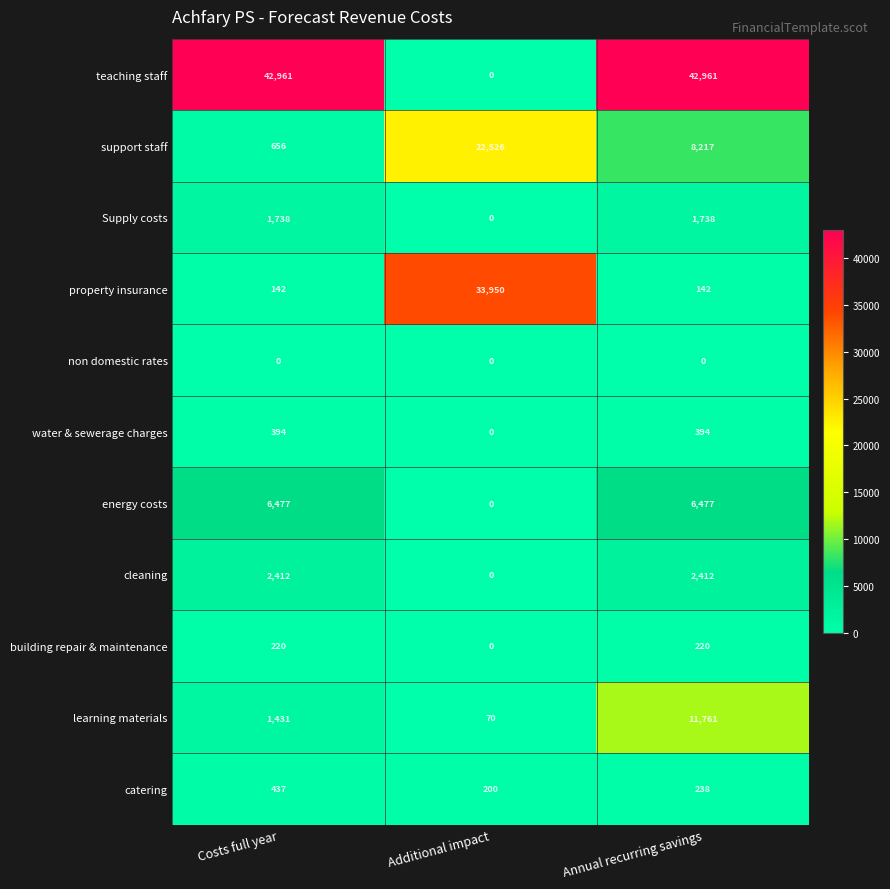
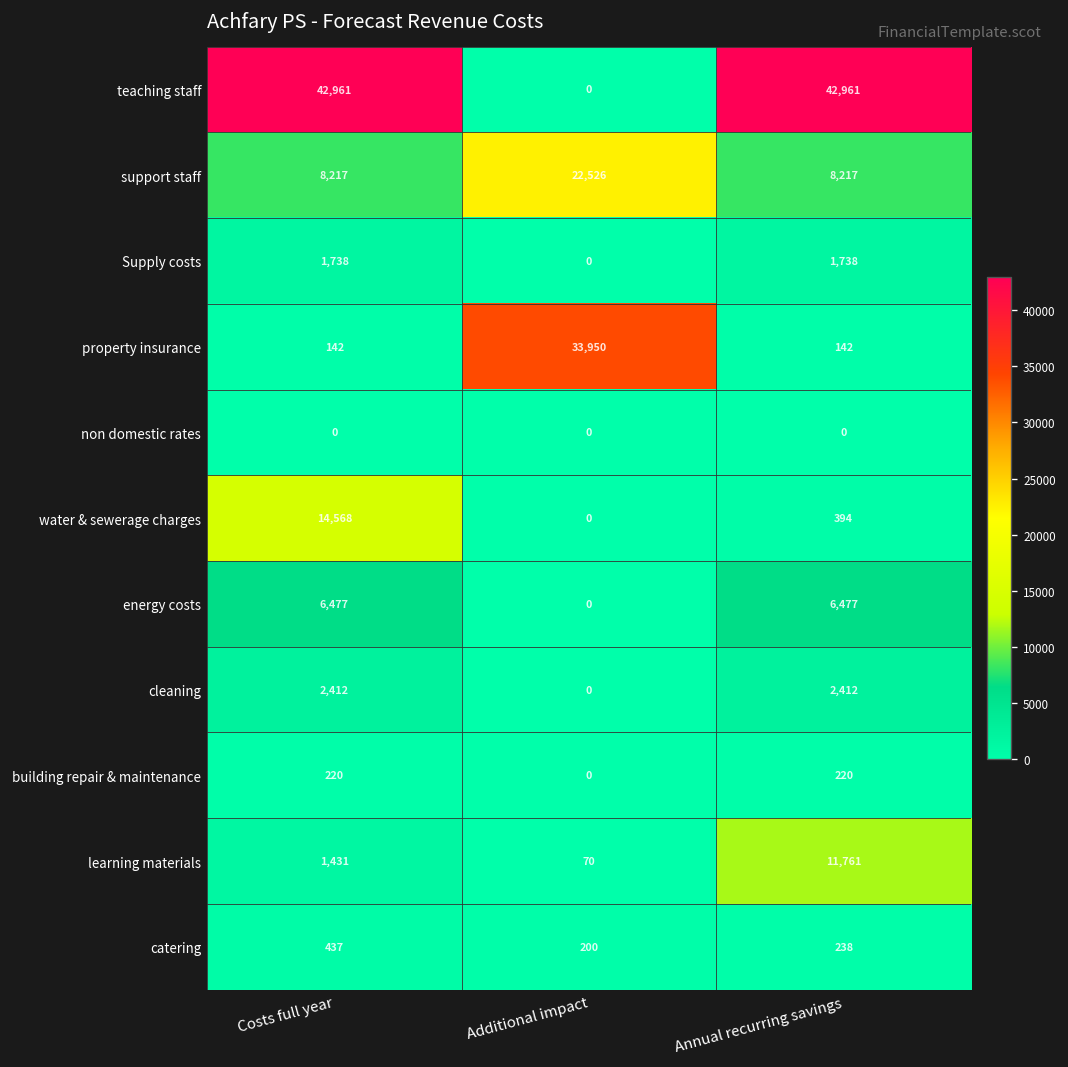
support staff, Costs full year: 656 -> 8,217
water & sewerage charges, Costs full year: 394 -> 14,568
